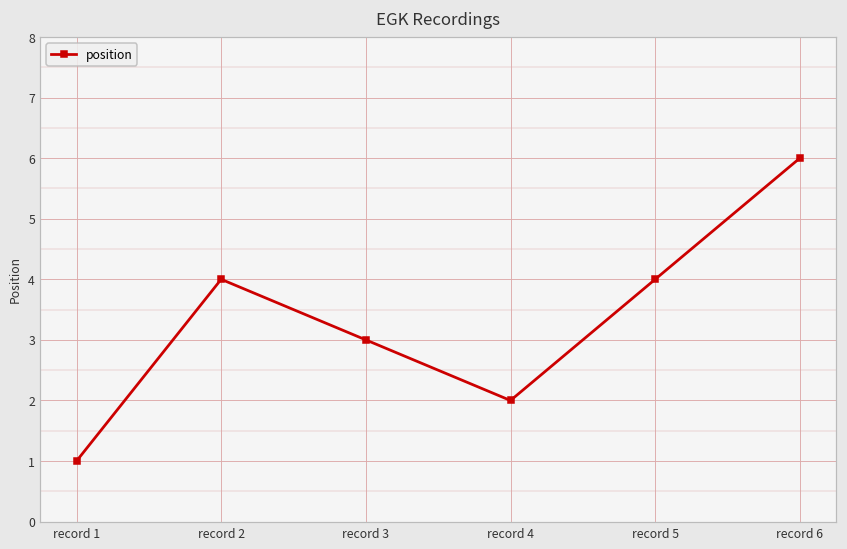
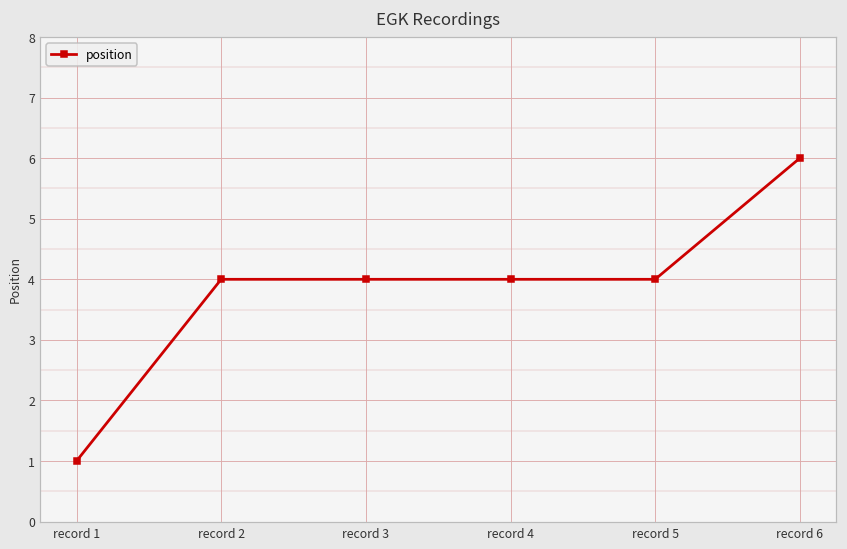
record 3: 3 -> 4
record 4: 2 -> 4
